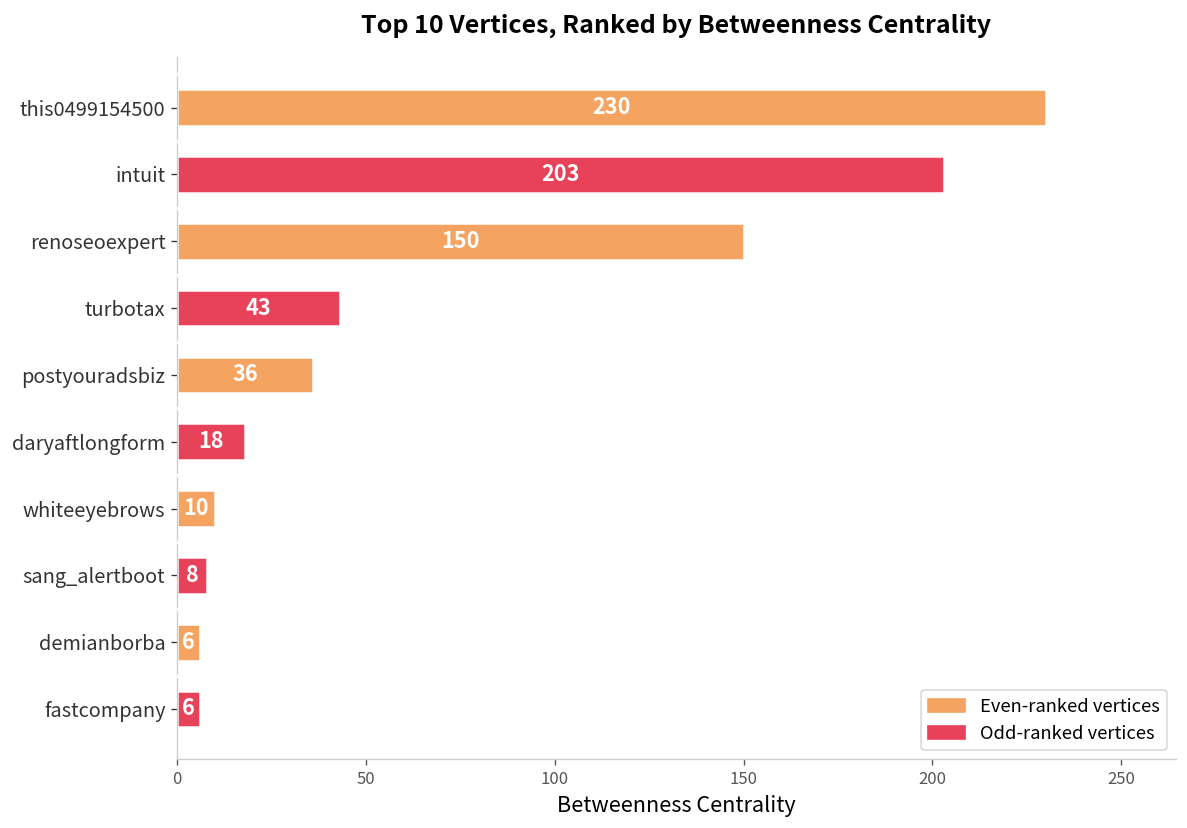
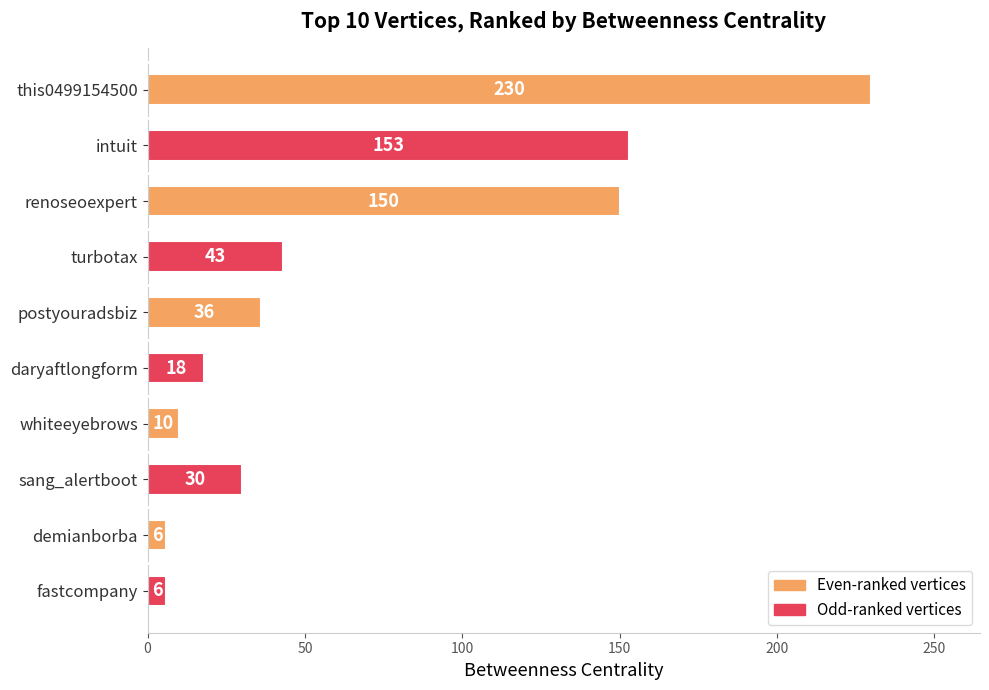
intuit: 203 -> 153
sang_alertboot: 8 -> 30
